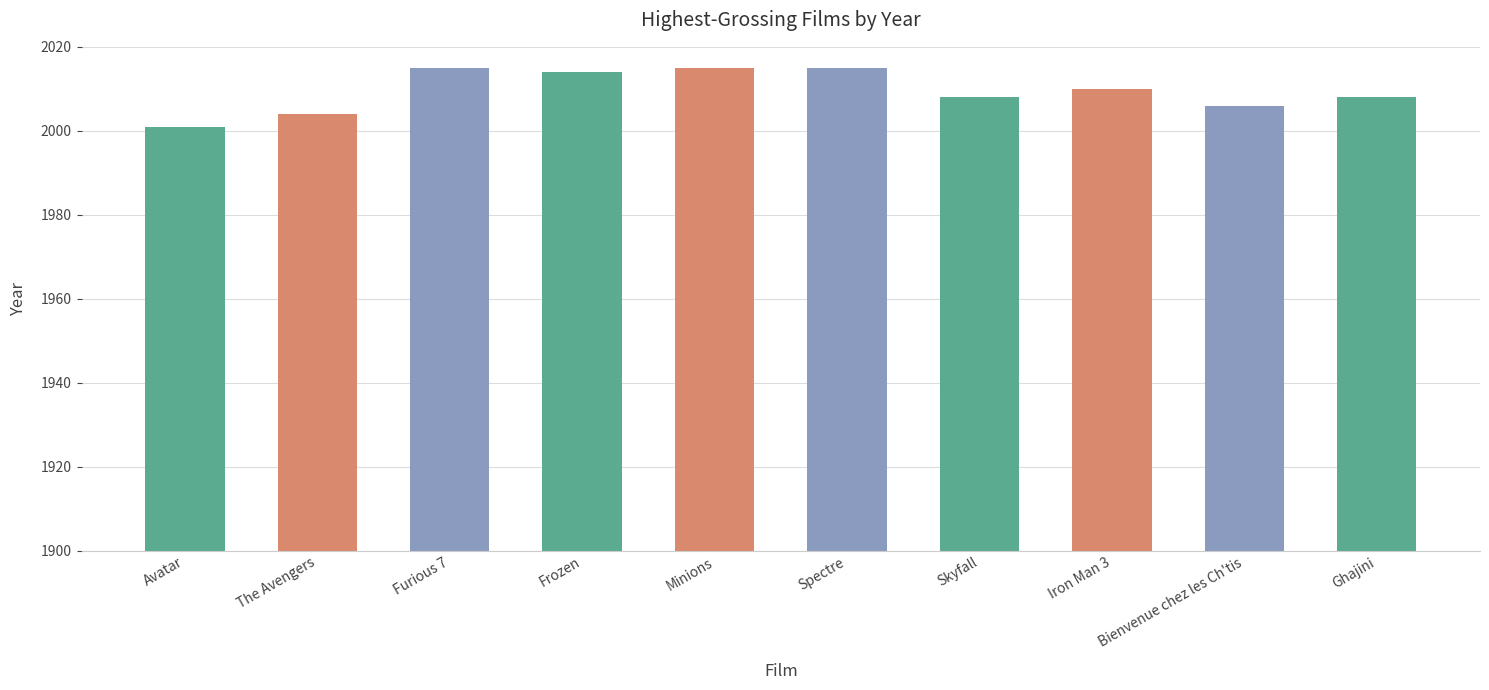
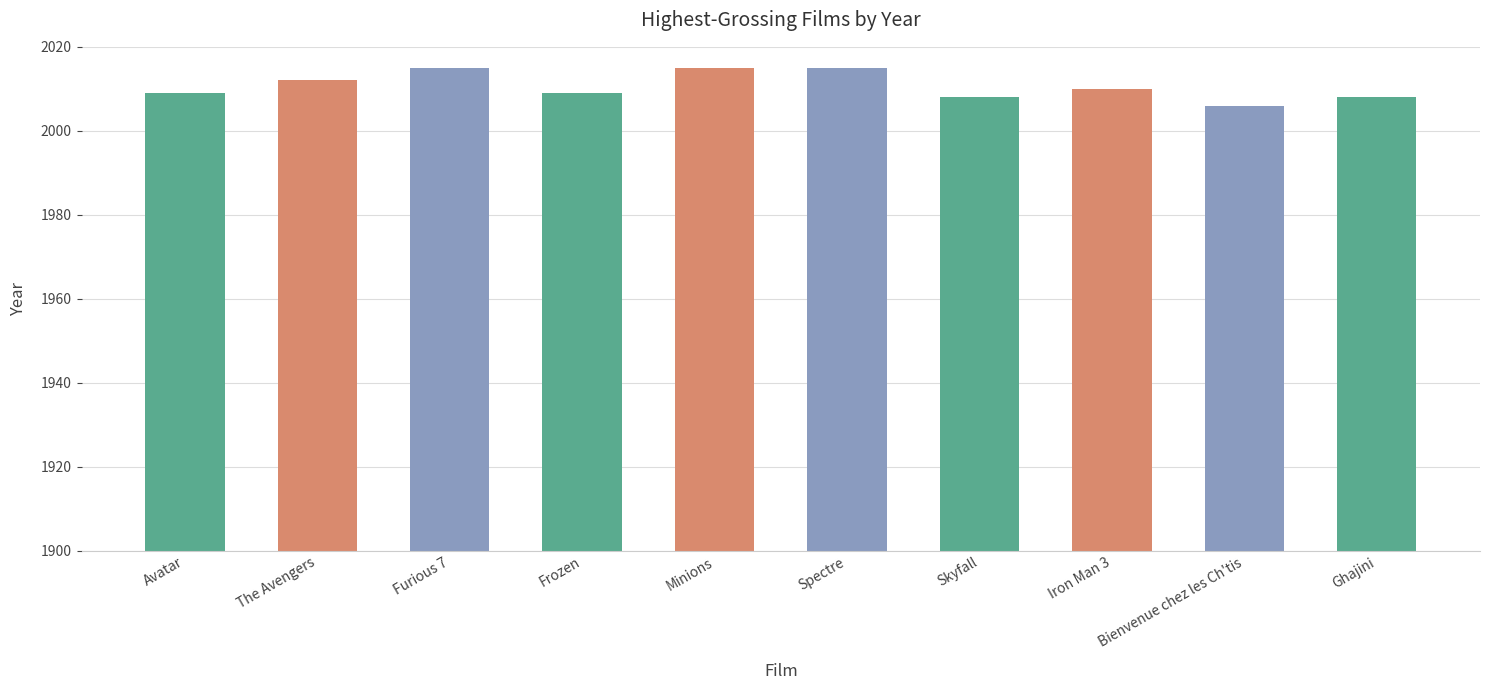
Avatar: 2001 -> 2009
The Avengers: 2004 -> 2012
Frozen: 2014 -> 2009
